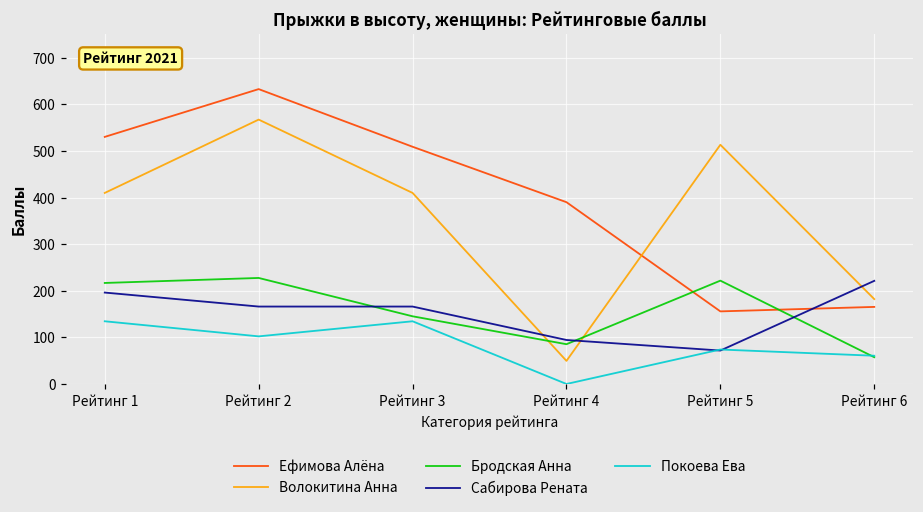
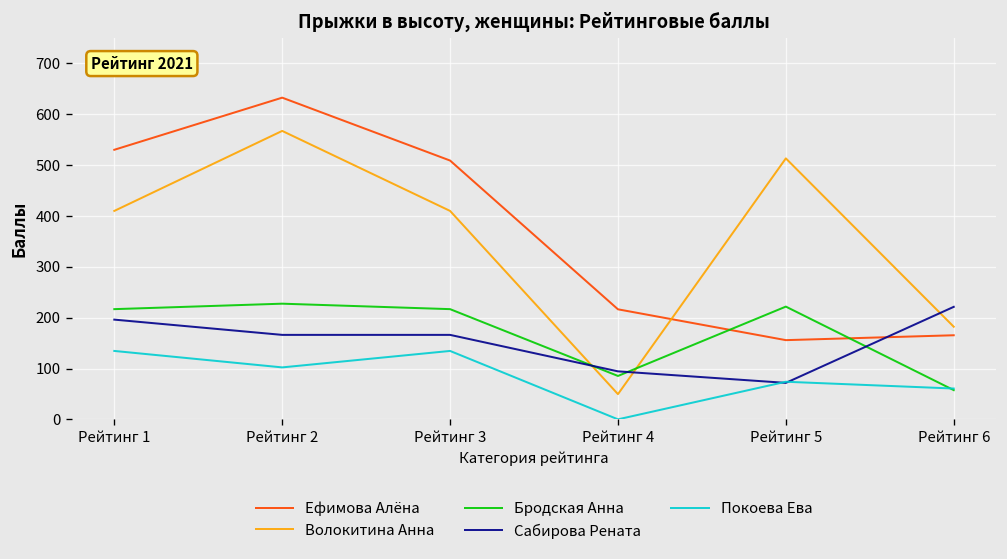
Бродская Анна, Рейтинг 3: 150 -> 220
Ефимова Алёна, Рейтинг 4: 390 -> 220
